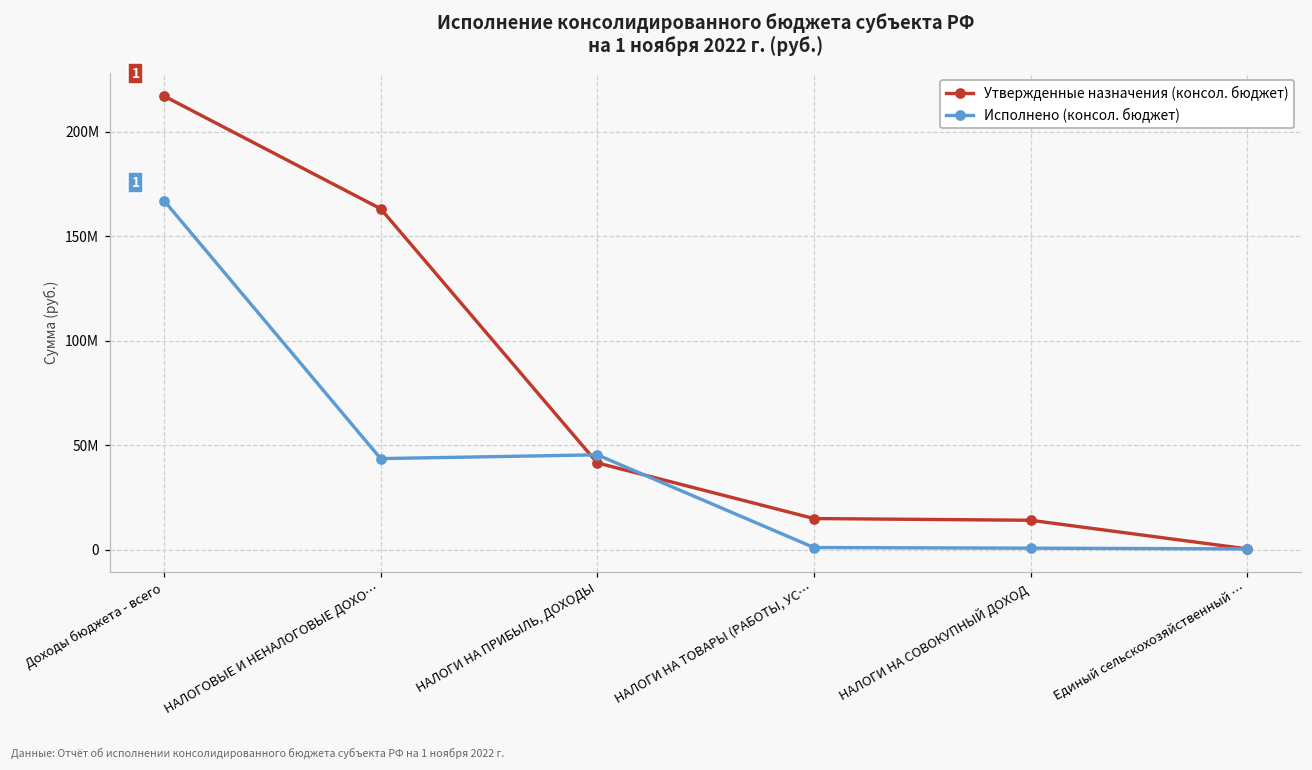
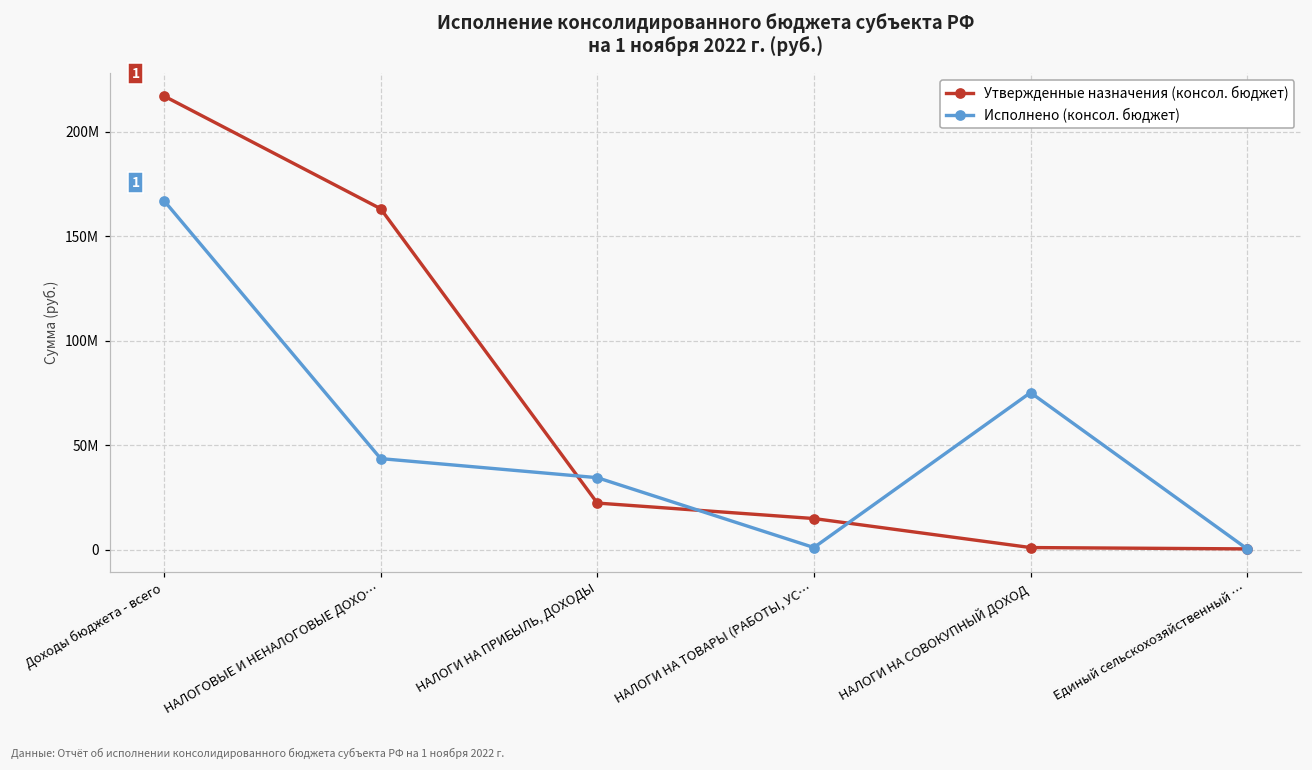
Утвержденные назначения (консол. бюджет), НАЛОГИ НА ПРИБЫЛЬ, ДОХОДЫ: 42000000 -> 22000000
Исполнено (консол. бюджет), НАЛОГИ НА ПРИБЫЛЬ, ДОХОДЫ: 45000000 -> 35000000
Утвержденные назначения (консол. бюджет), НАЛОГИ НА СОВОКУПНЫЙ ДОХОД: 14000000 -> 1000000
Исполнено (консол. бюджет), НАЛОГИ НА СОВОКУПНЫЙ ДОХОД: 1000000 -> 75000000
